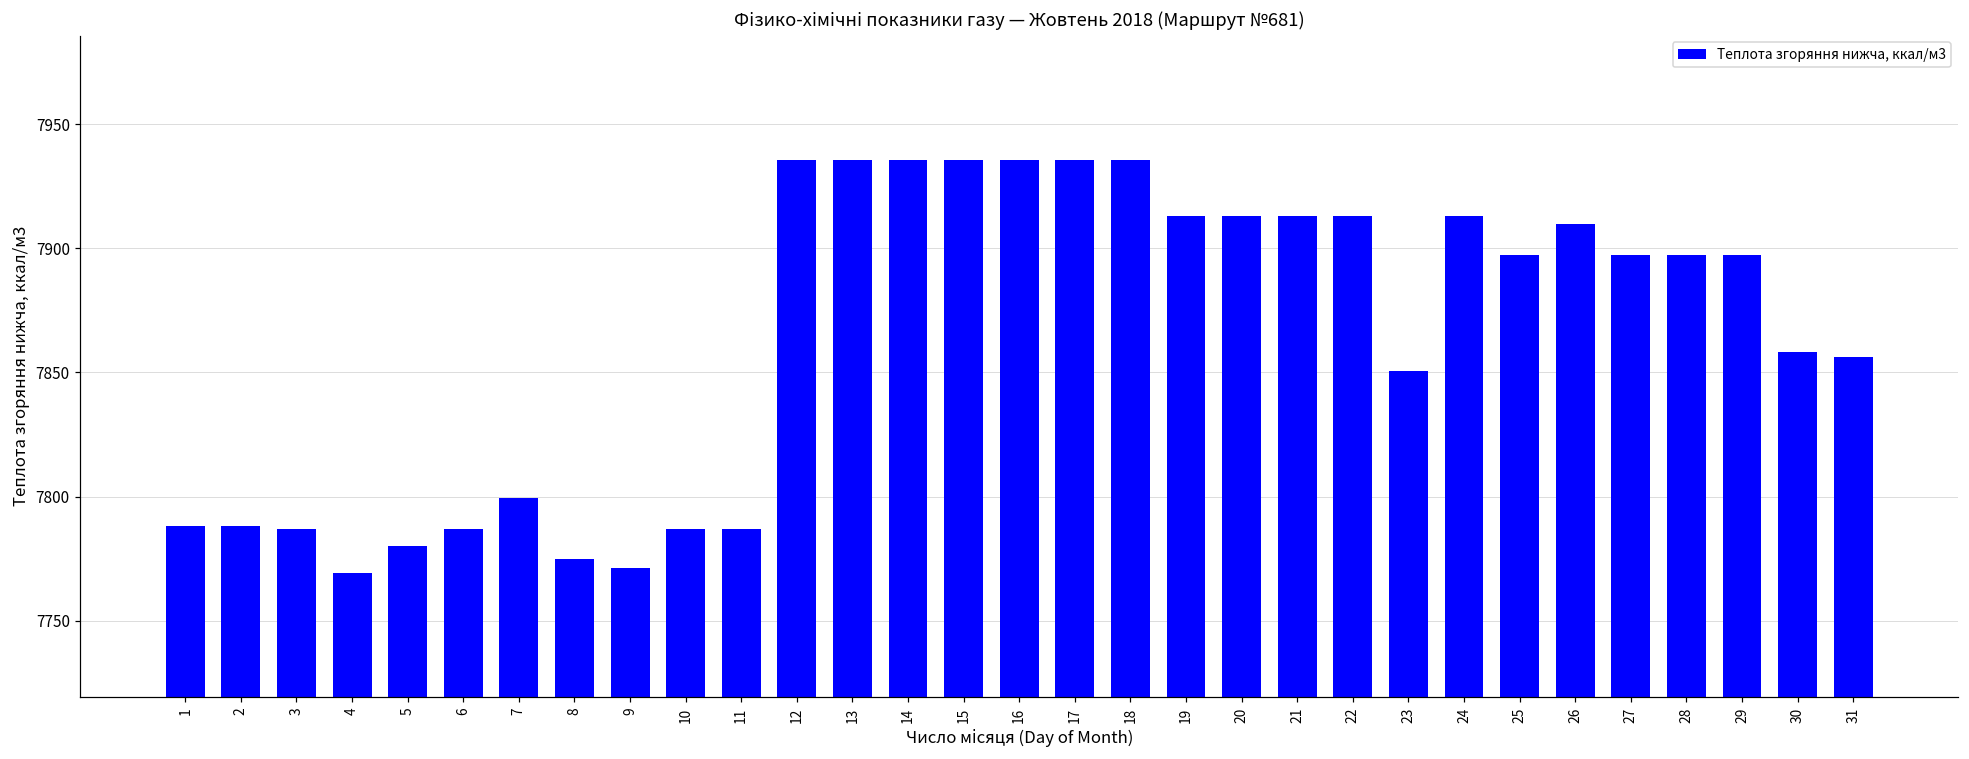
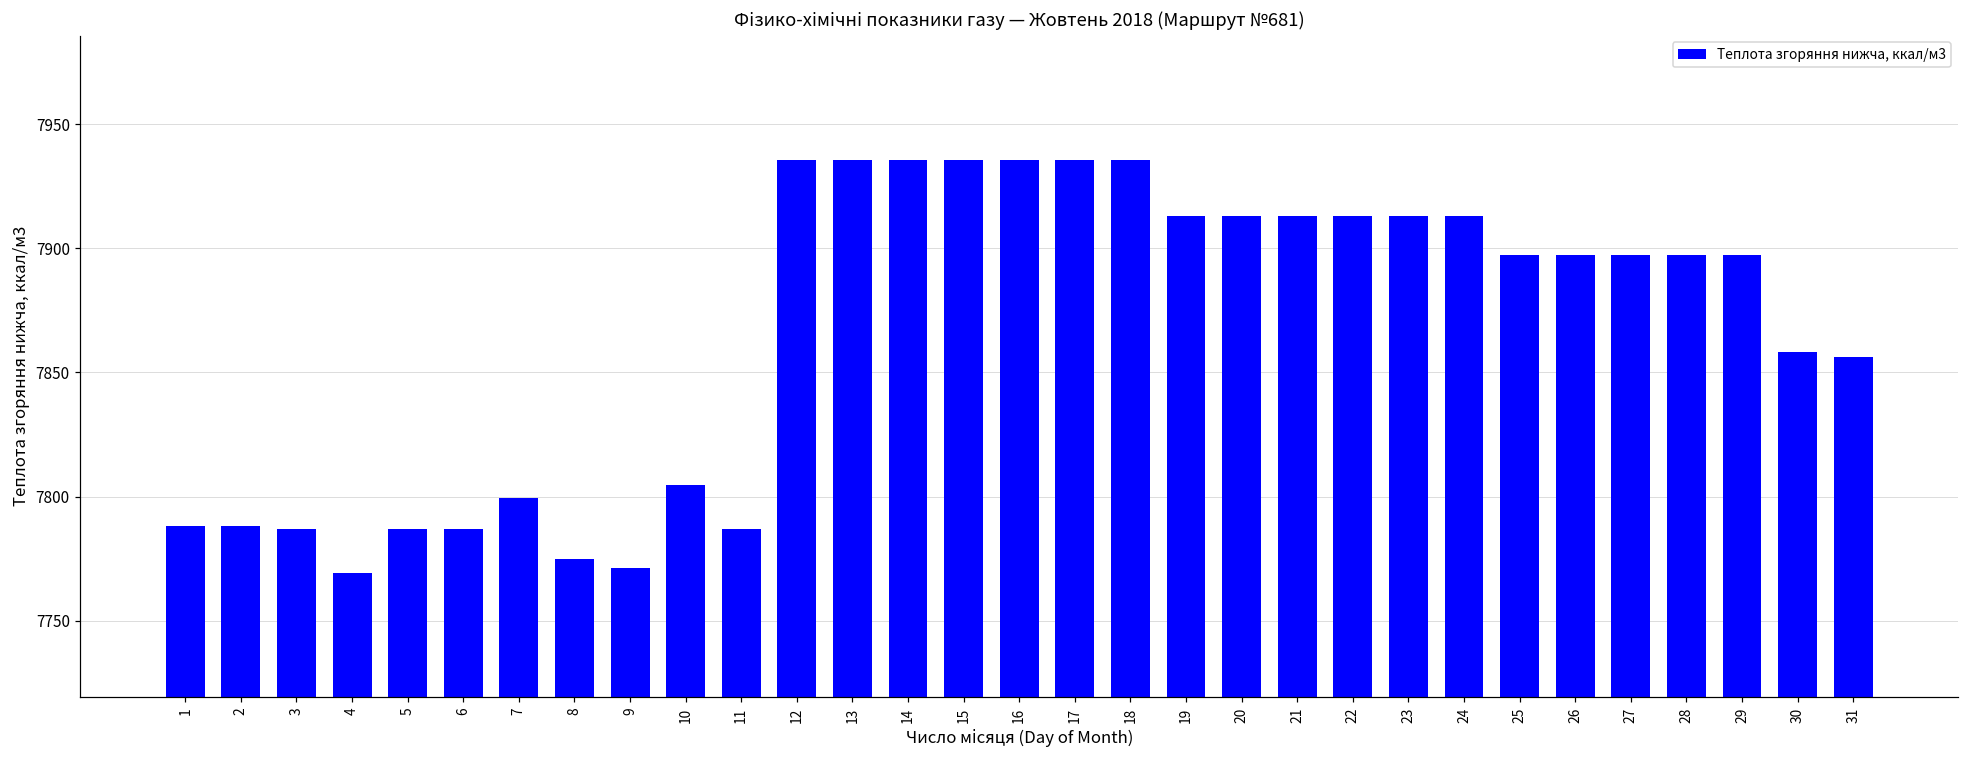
5: 7780 -> 7787
10: 7787 -> 7804
23: 7851 -> 7913
26: 7910 -> 7897
